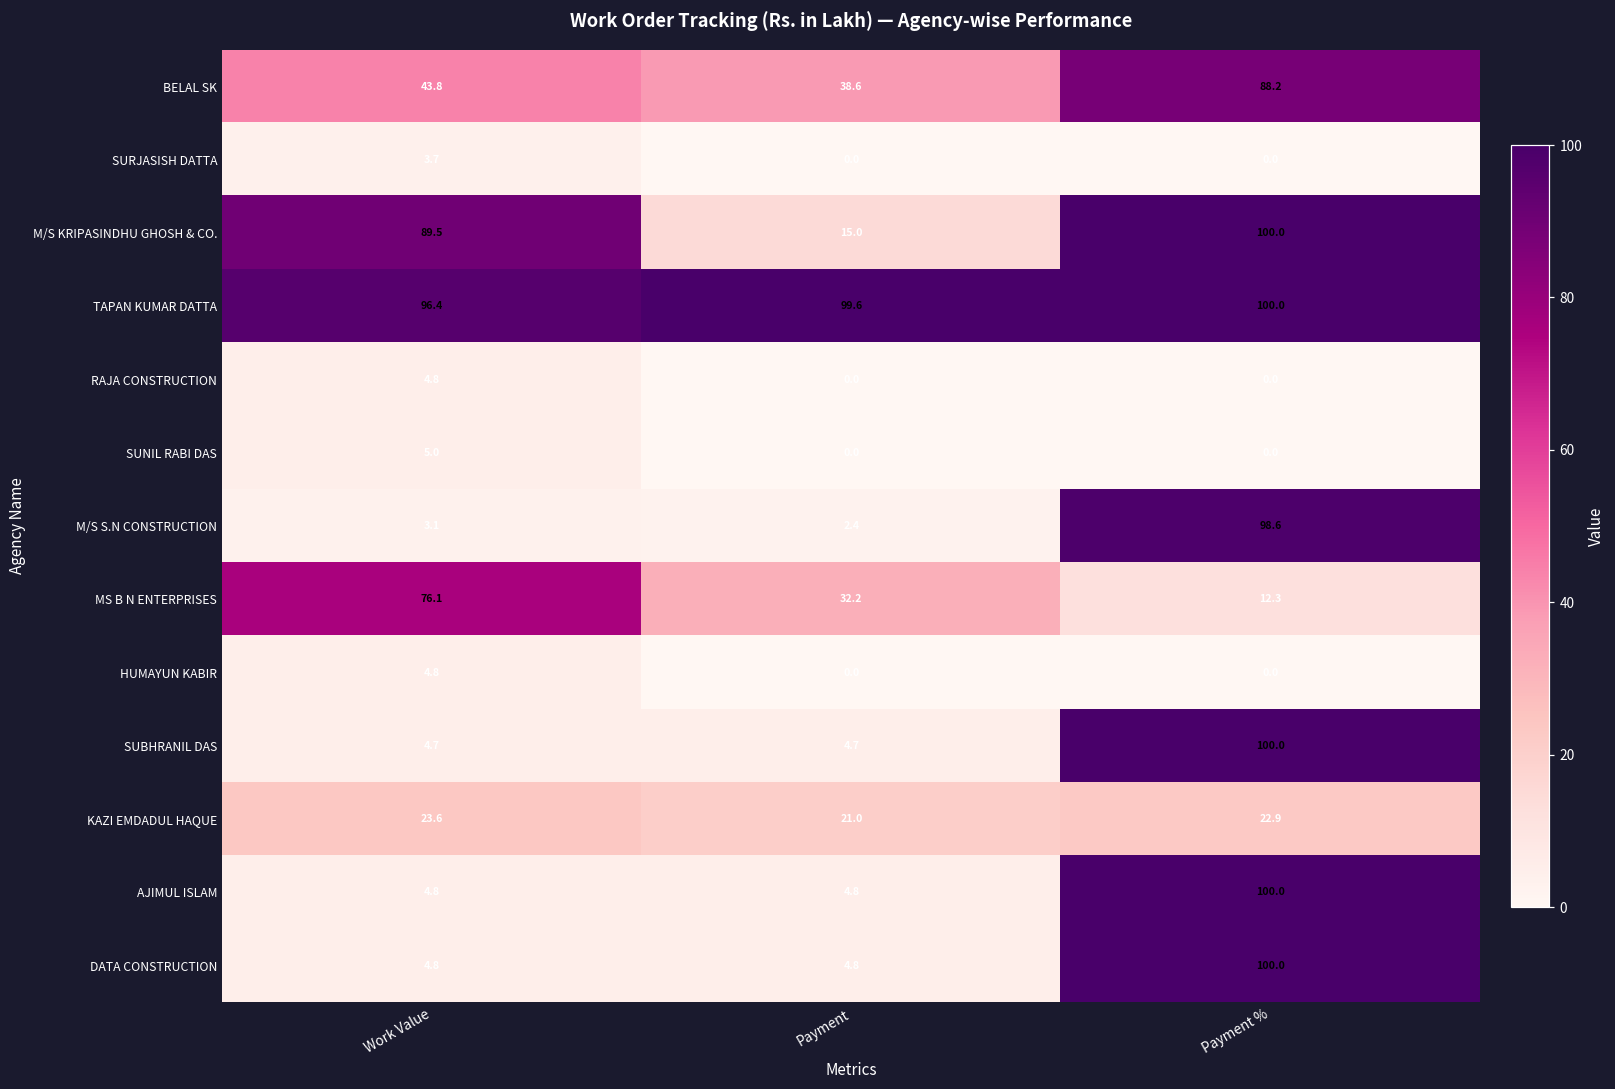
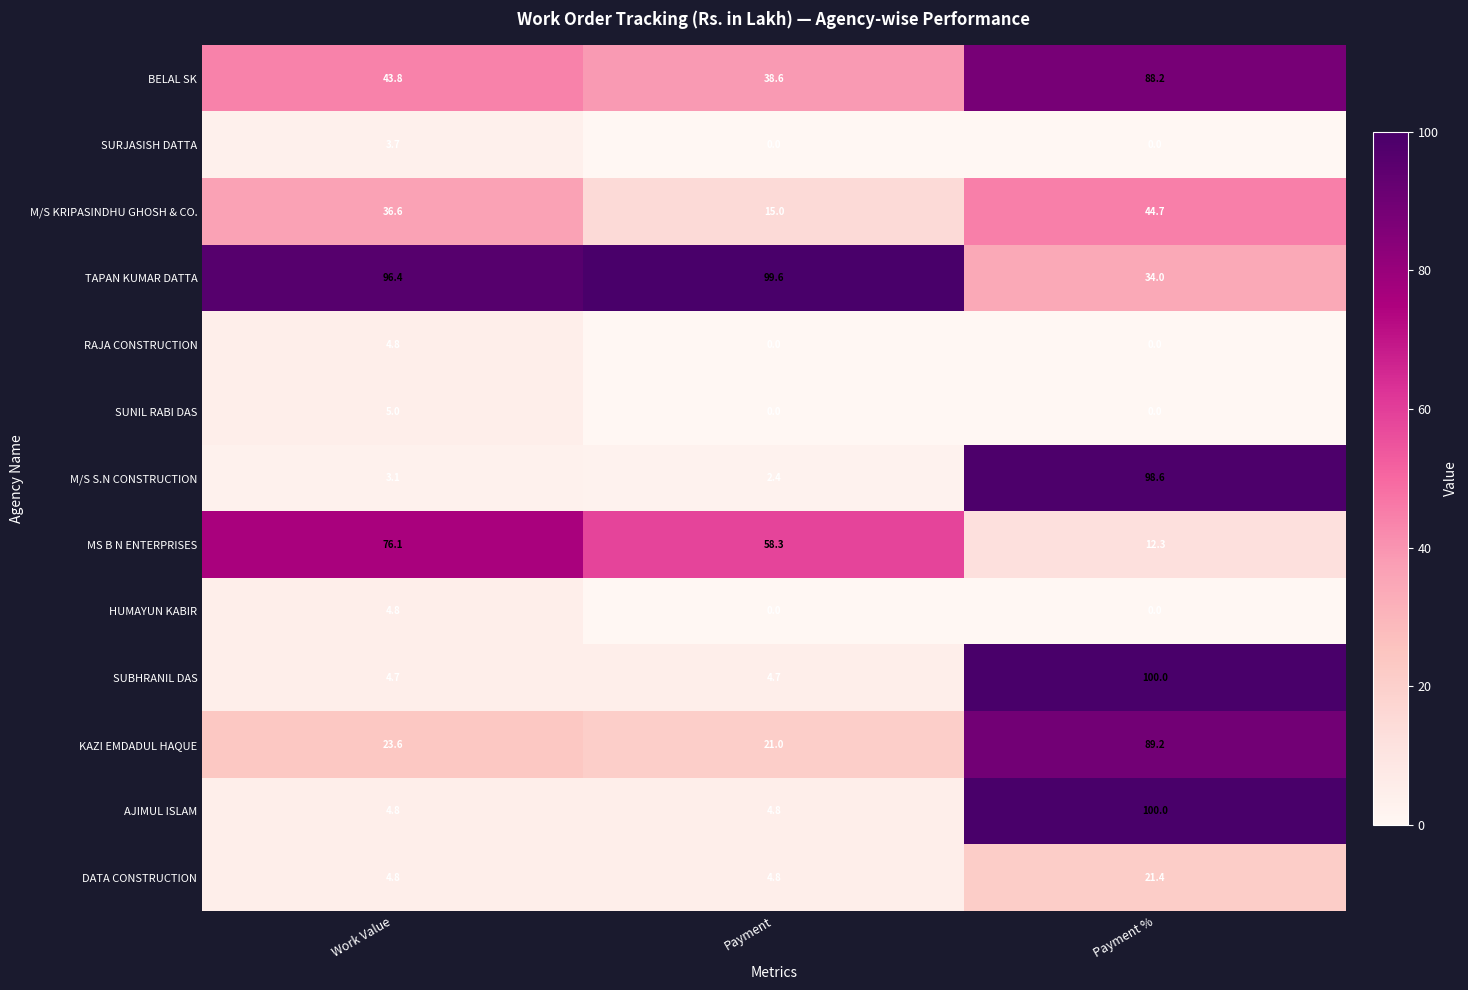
M/S KRIPASINDHU GHOSH & CO., Work Value: 89.5 -> 36.6
M/S KRIPASINDHU GHOSH & CO., Payment %: 100.0 -> 44.7
TAPAN KUMAR DATTA, Payment %: 100.0 -> 34.0
MS B N ENTERPRISES, Payment: 32.2 -> 58.3
KAZI EMDADUL HAQUE, Payment %: 22.9 -> 89.2
DATA CONSTRUCTION, Payment %: 100.0 -> 21.4
